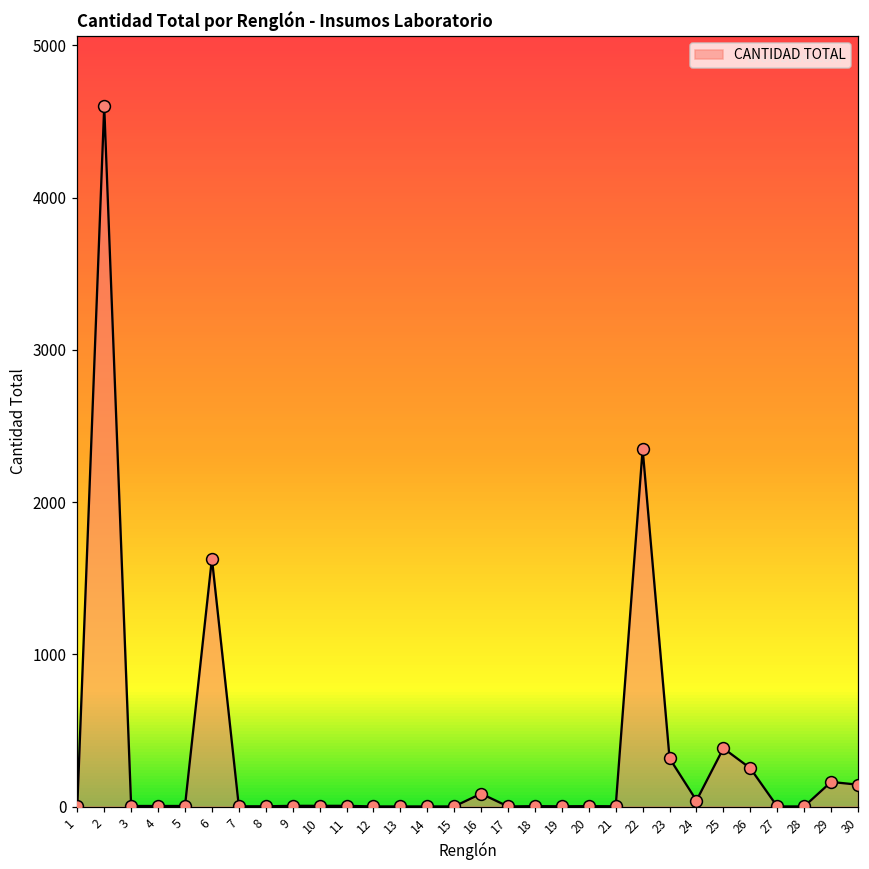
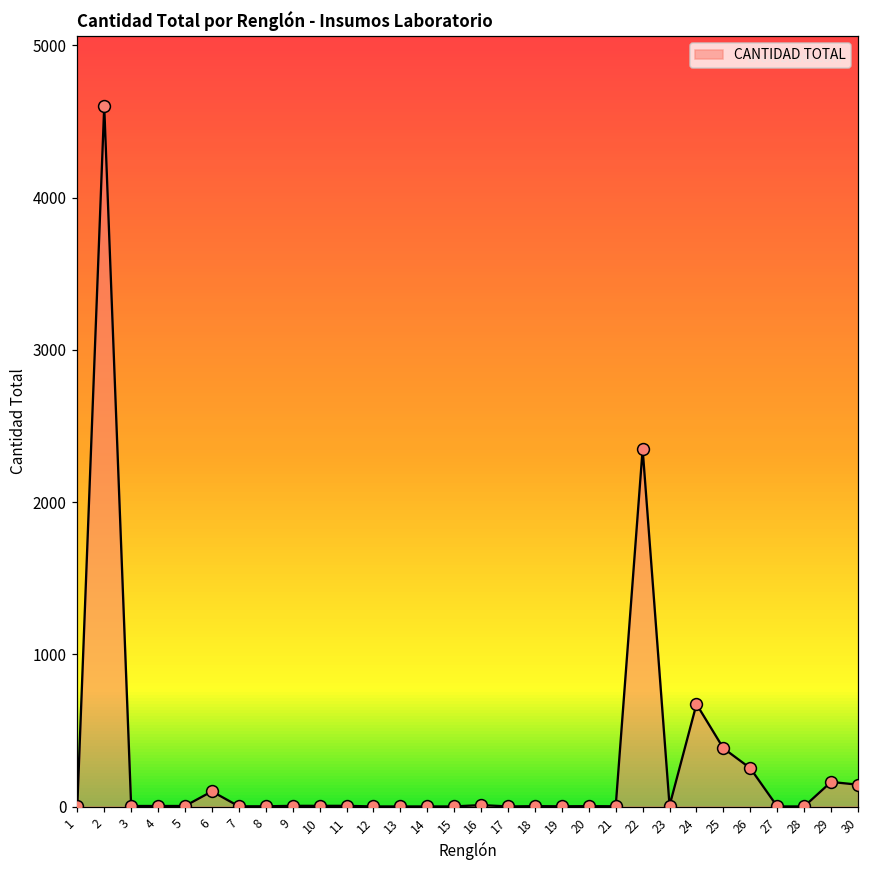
6: 1630 -> 100
16: 90 -> 10
23: 320 -> 10
24: 40 -> 670
